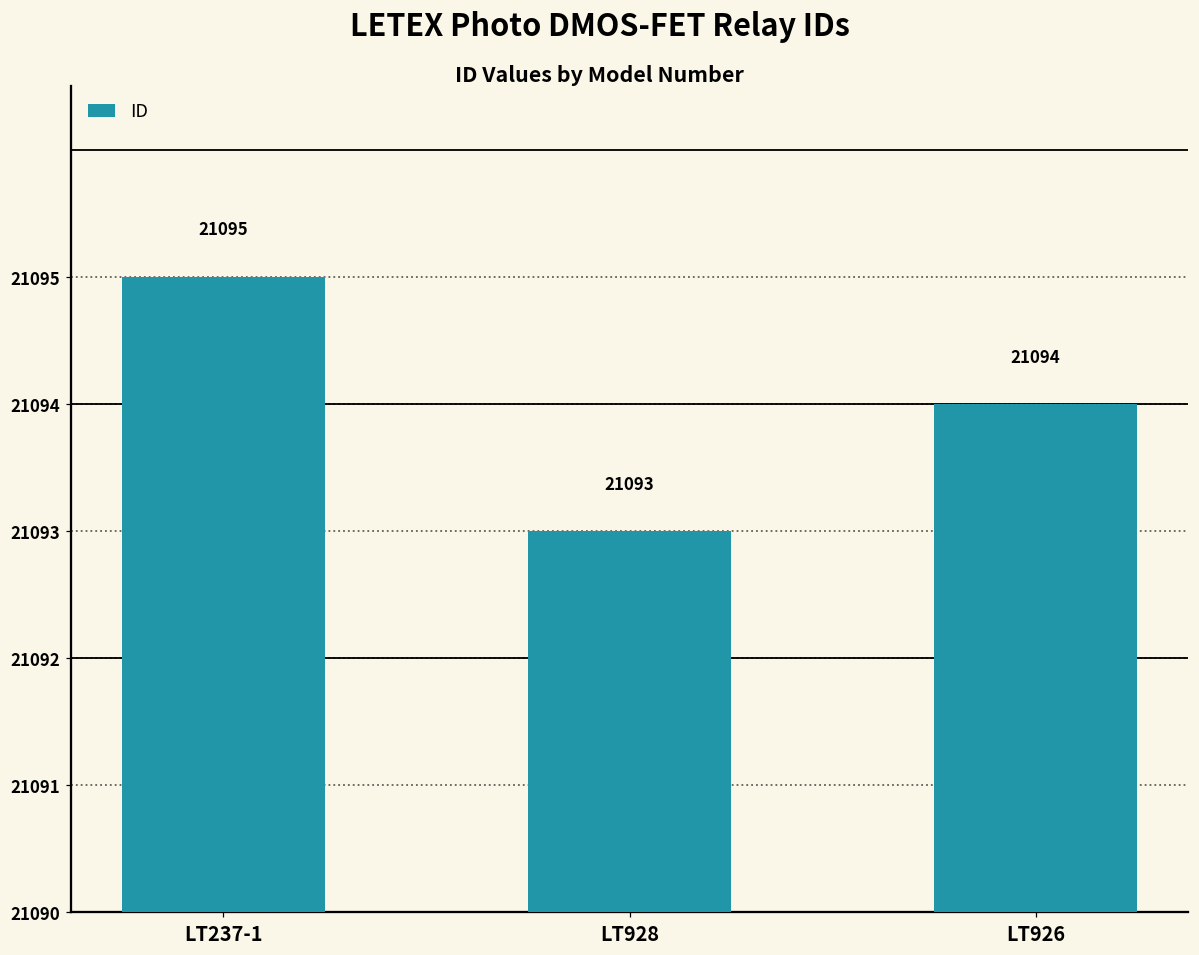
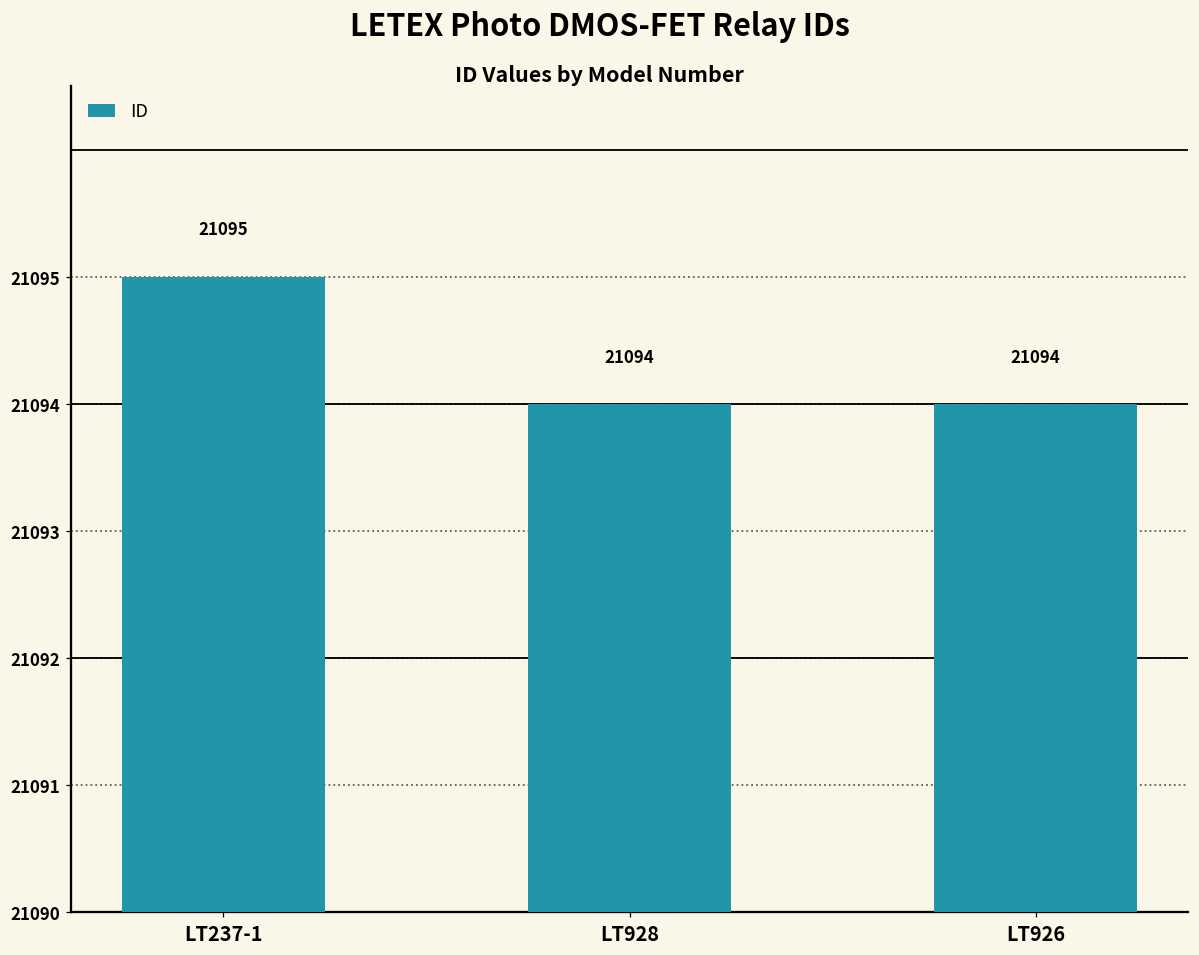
LT928: 21093 -> 21094
